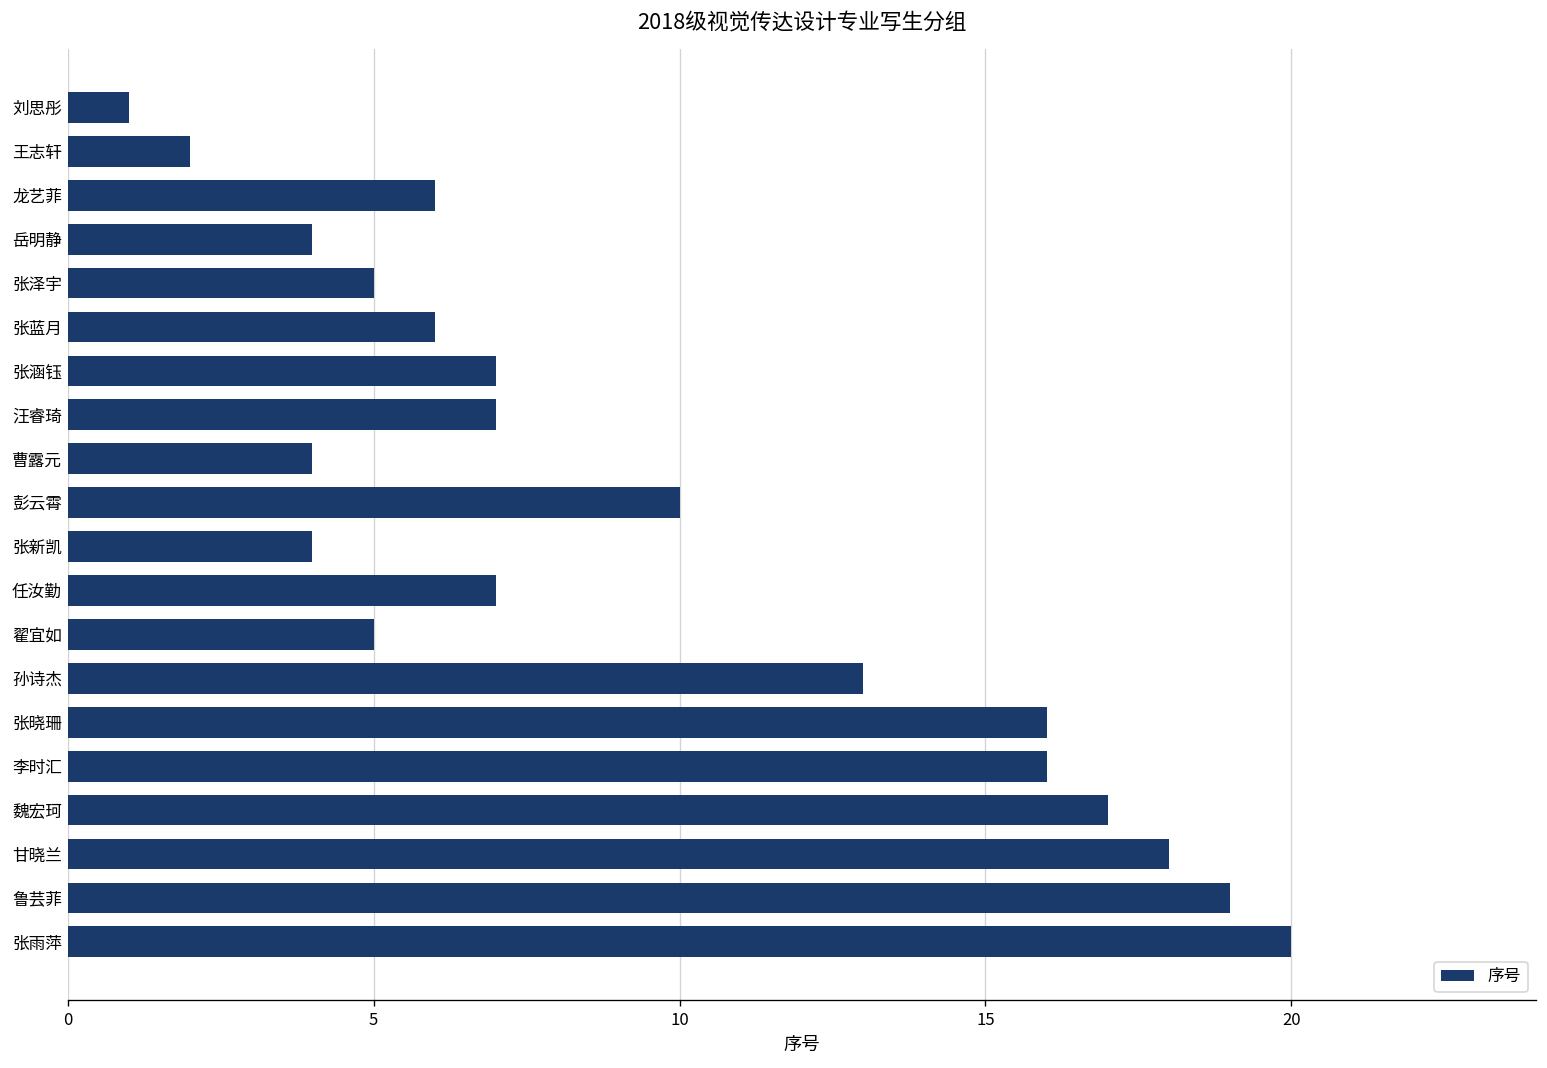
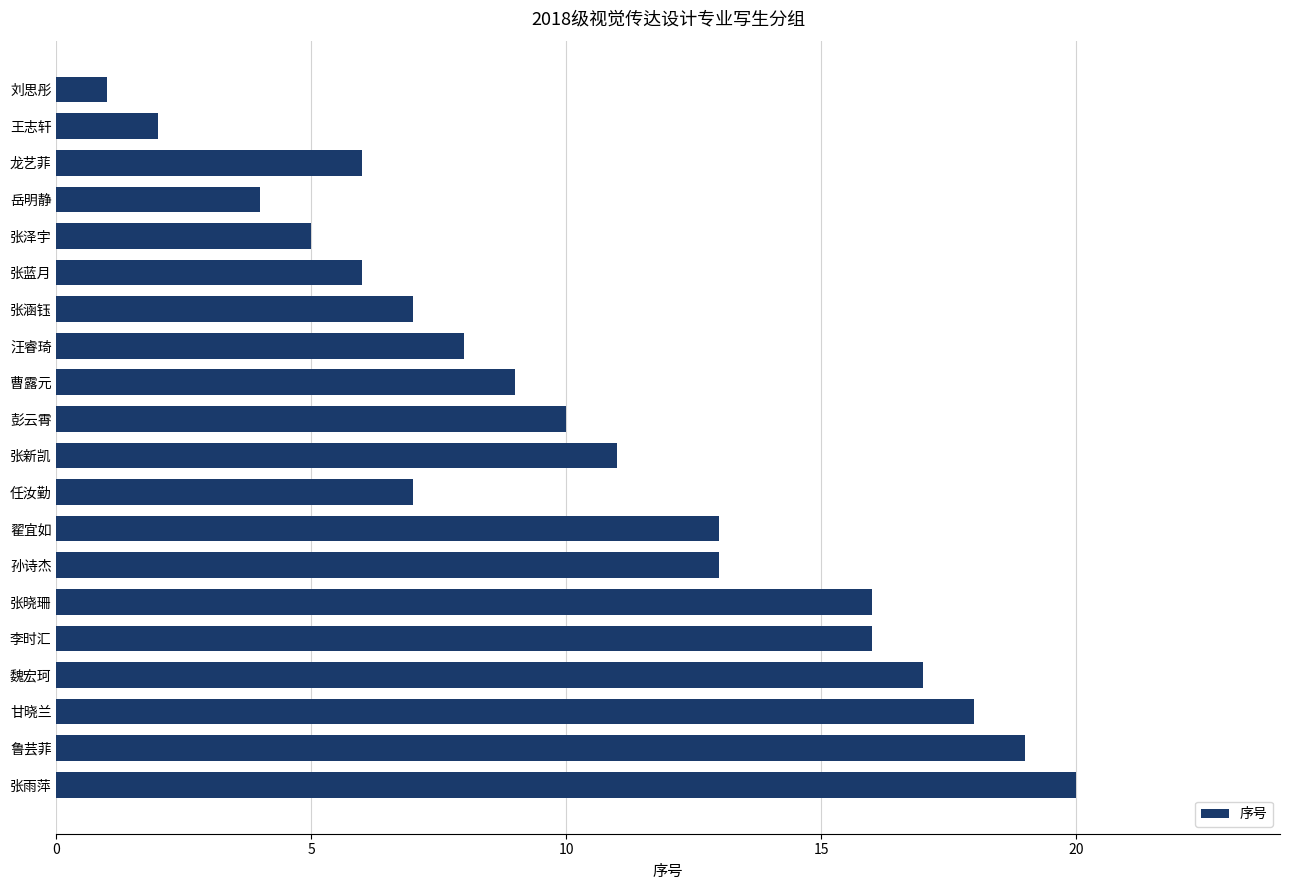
汪睿琦: 7 -> 8
曹露元: 4 -> 9
张新凯: 4 -> 11
翟宜如: 5 -> 13
